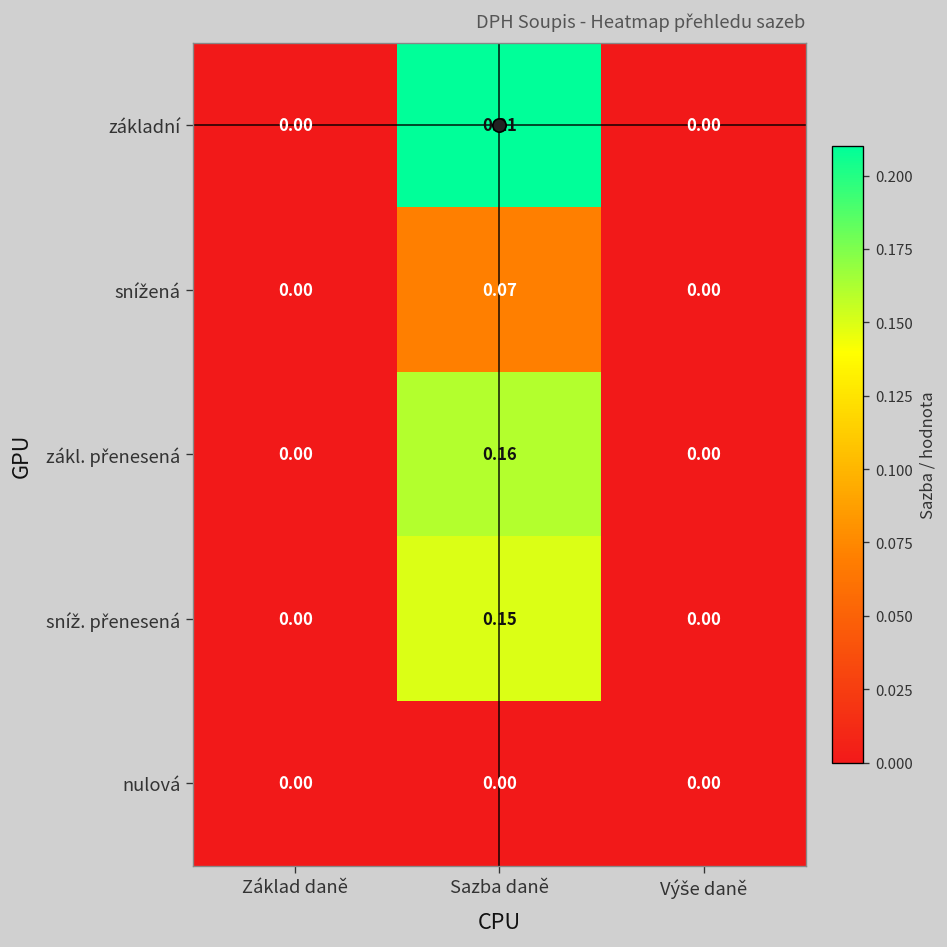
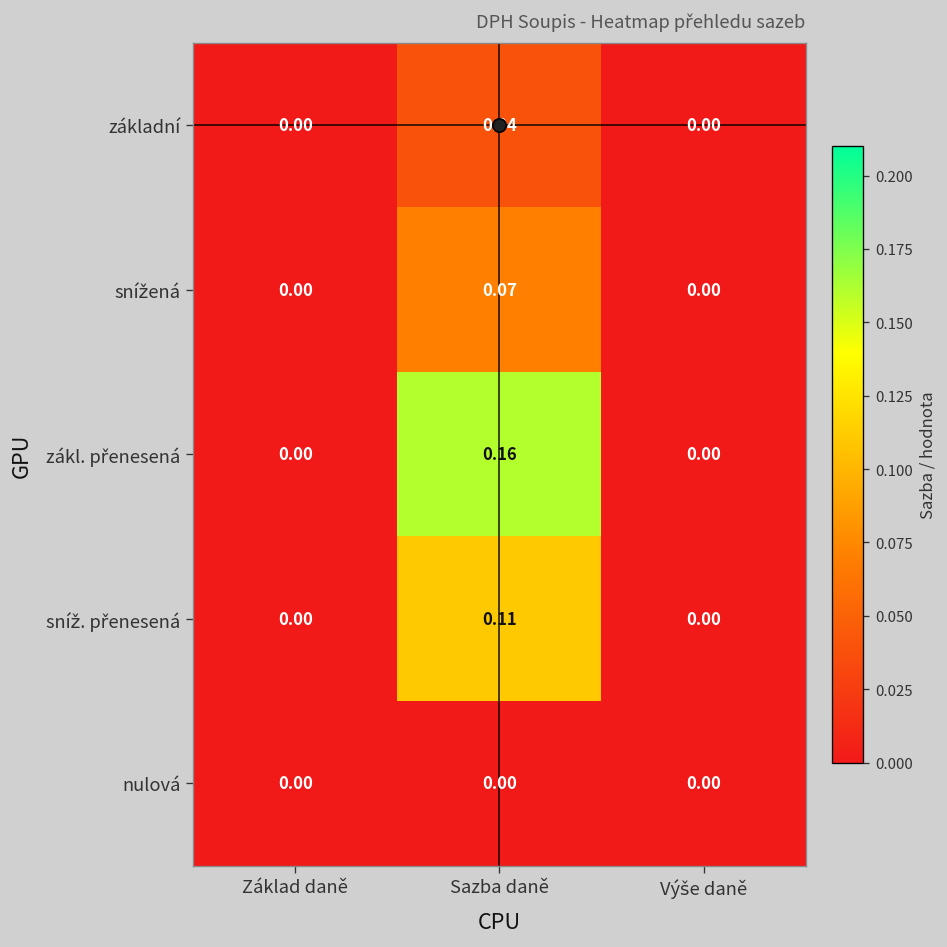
základní, Sazba daně: 0.21 -> 0.04
sníž. přenesená, Sazba daně: 0.15 -> 0.11
